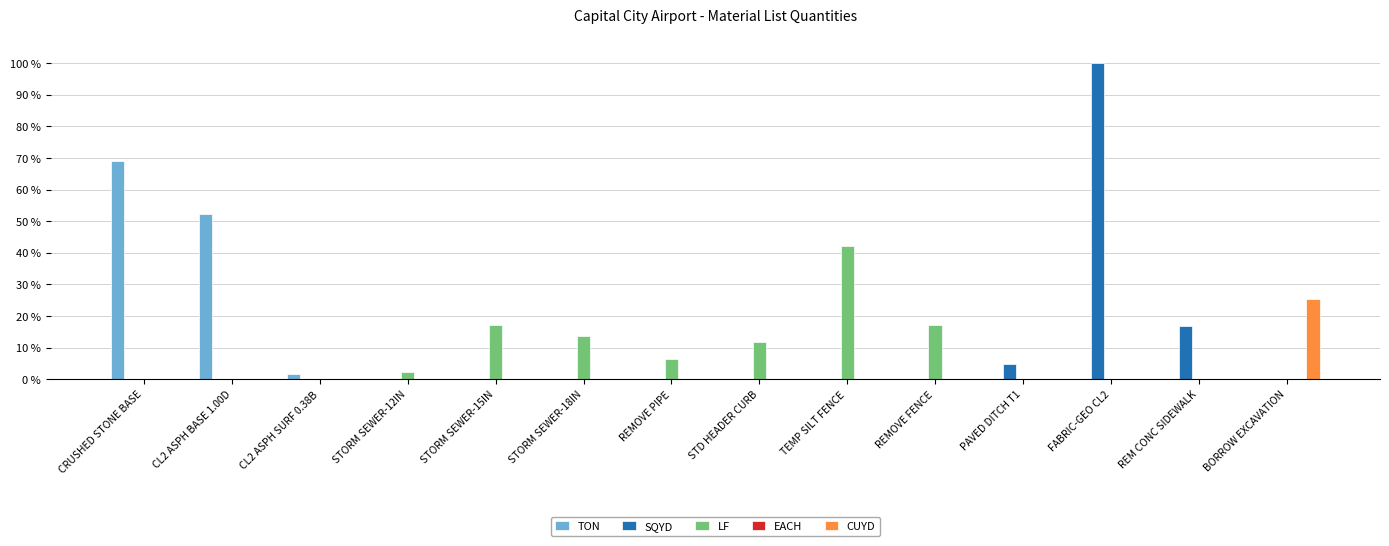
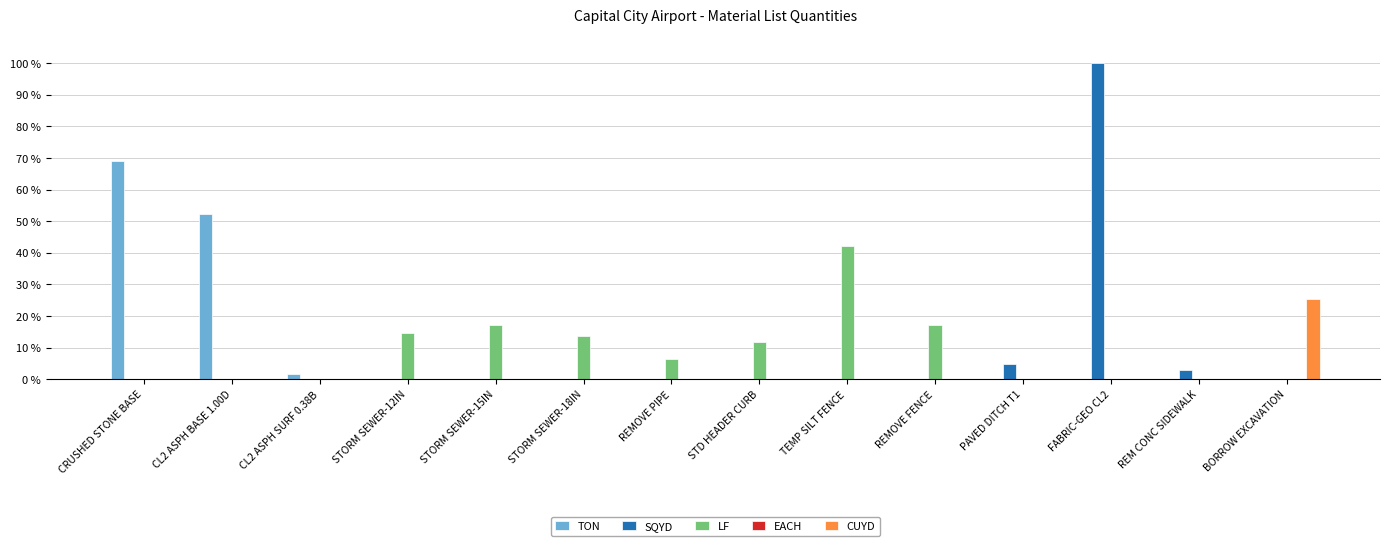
LF, STORM SEWER-12IN: 2 % -> 15 %
SQYD, REM CONC SIDEWALK: 17 % -> 3 %
